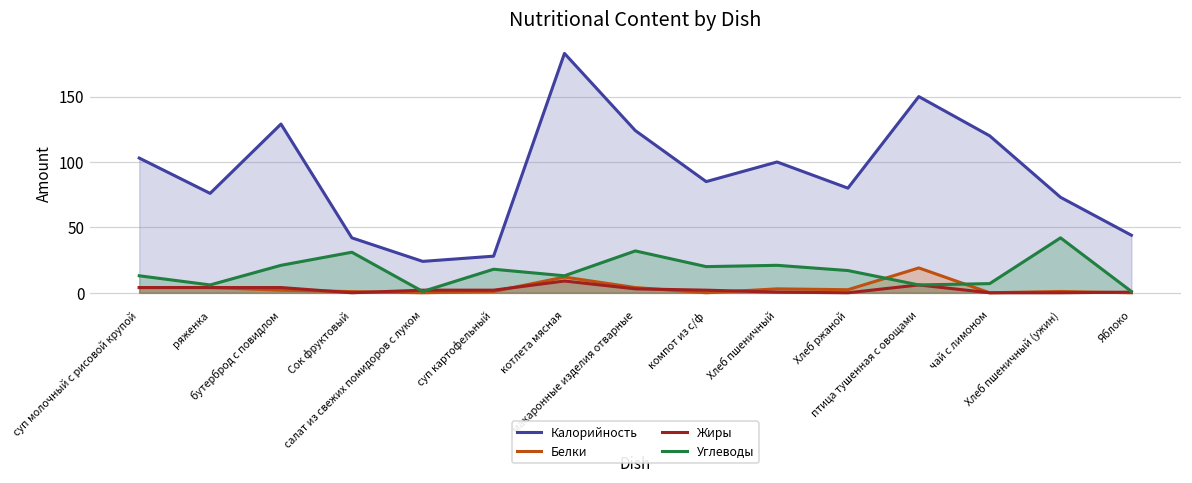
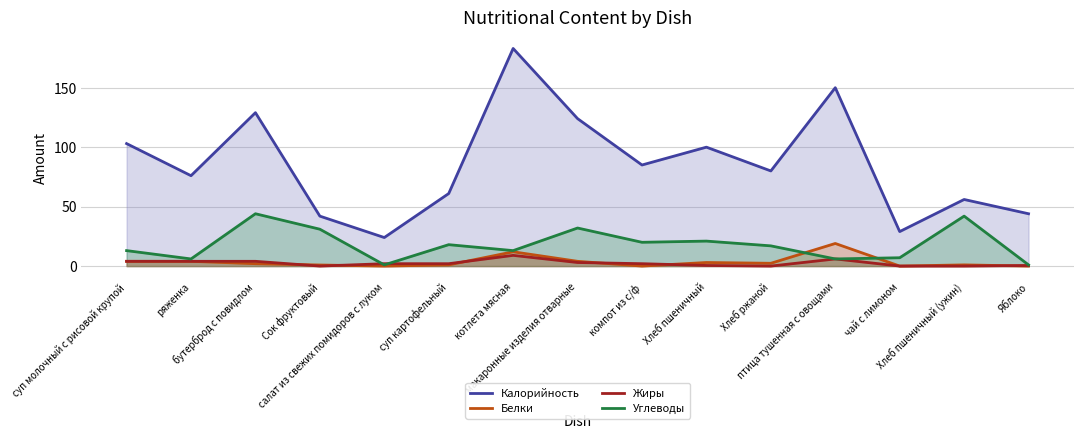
Углеводы, бутерброд с повидлом: 21 -> 44
Калорийность, суп картофельный: 28 -> 61
Калорийность, чай с лимоном: 120 -> 29
Калорийность, Хлеб пшеничный (ужин): 73 -> 56
